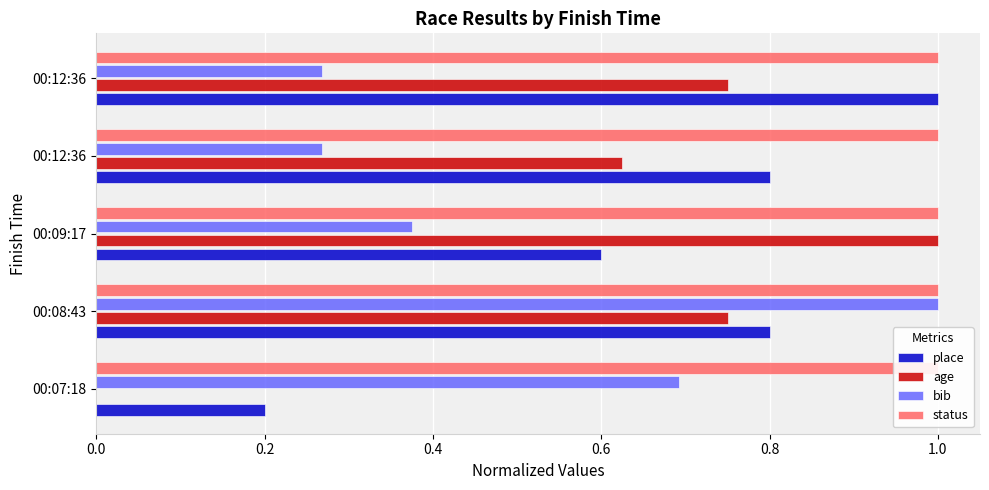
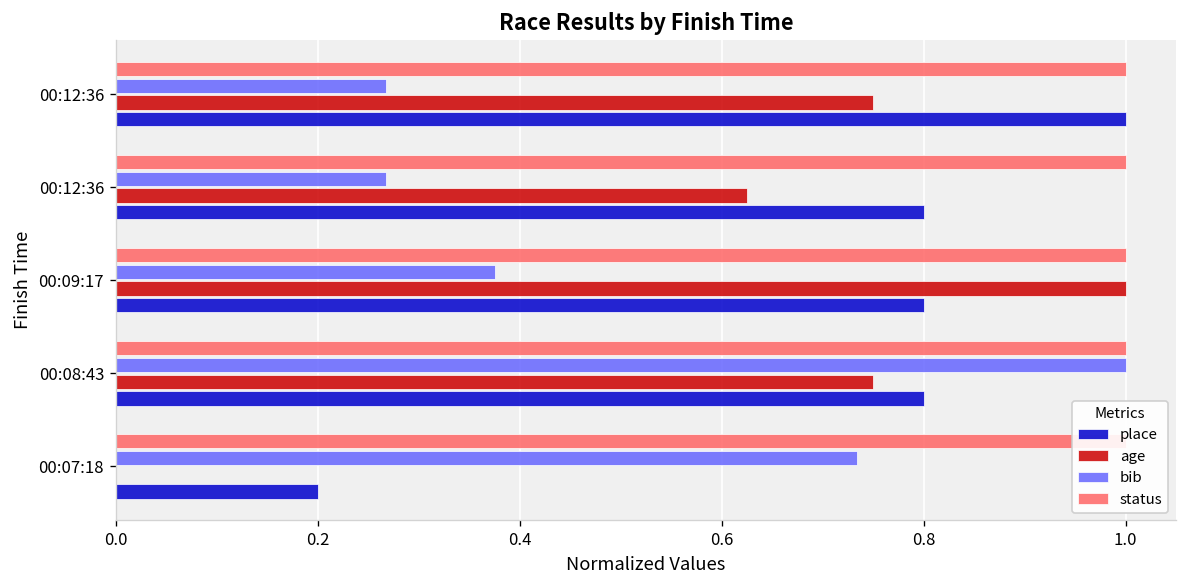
place, 00:09:17: 0.60 -> 0.80
bib, 00:07:18: 0.69 -> 0.73
